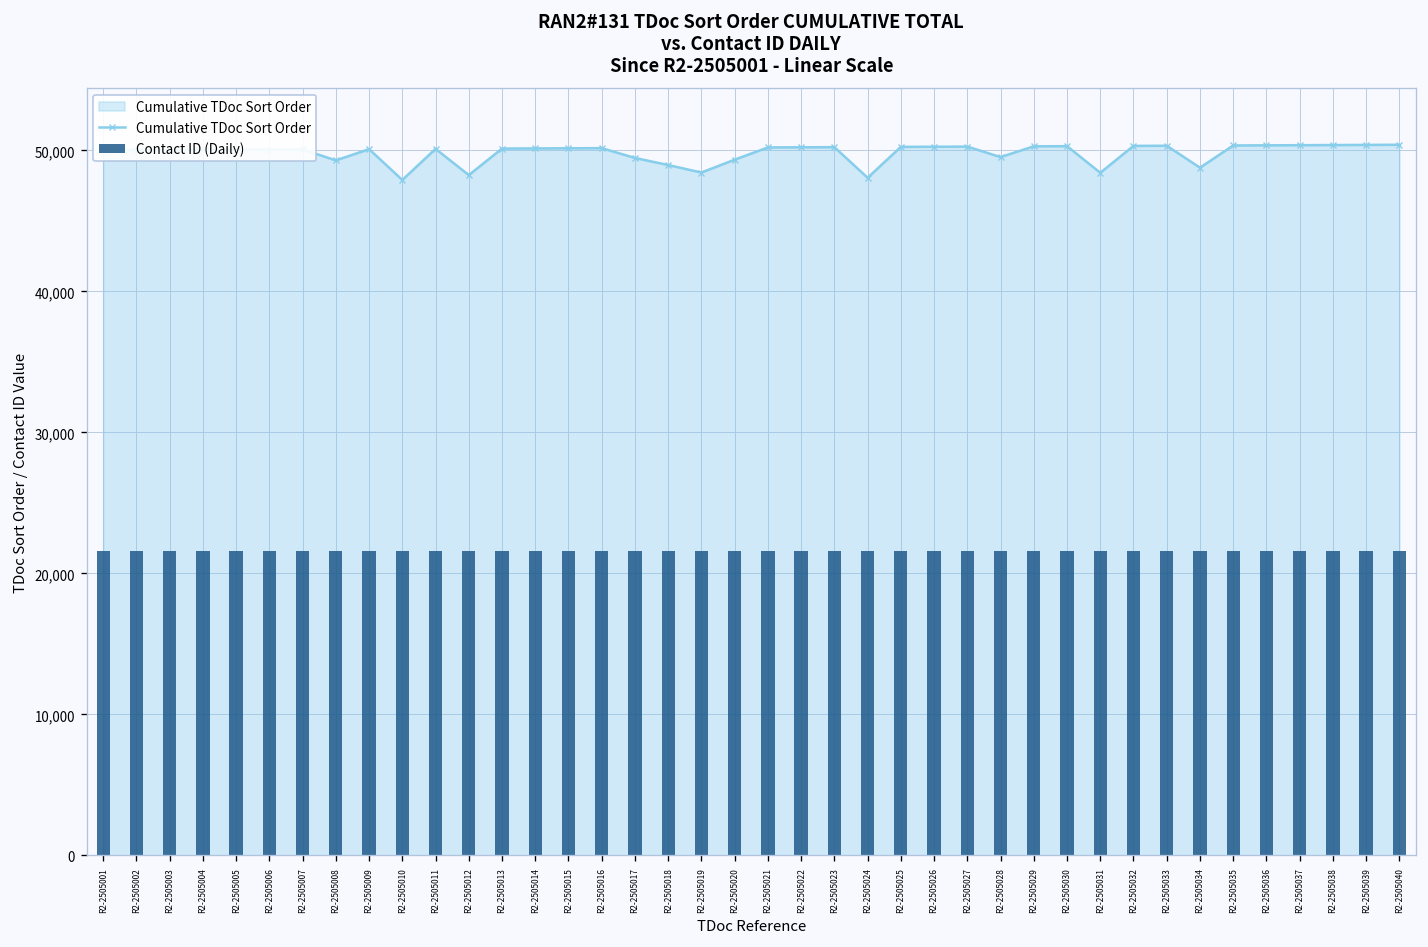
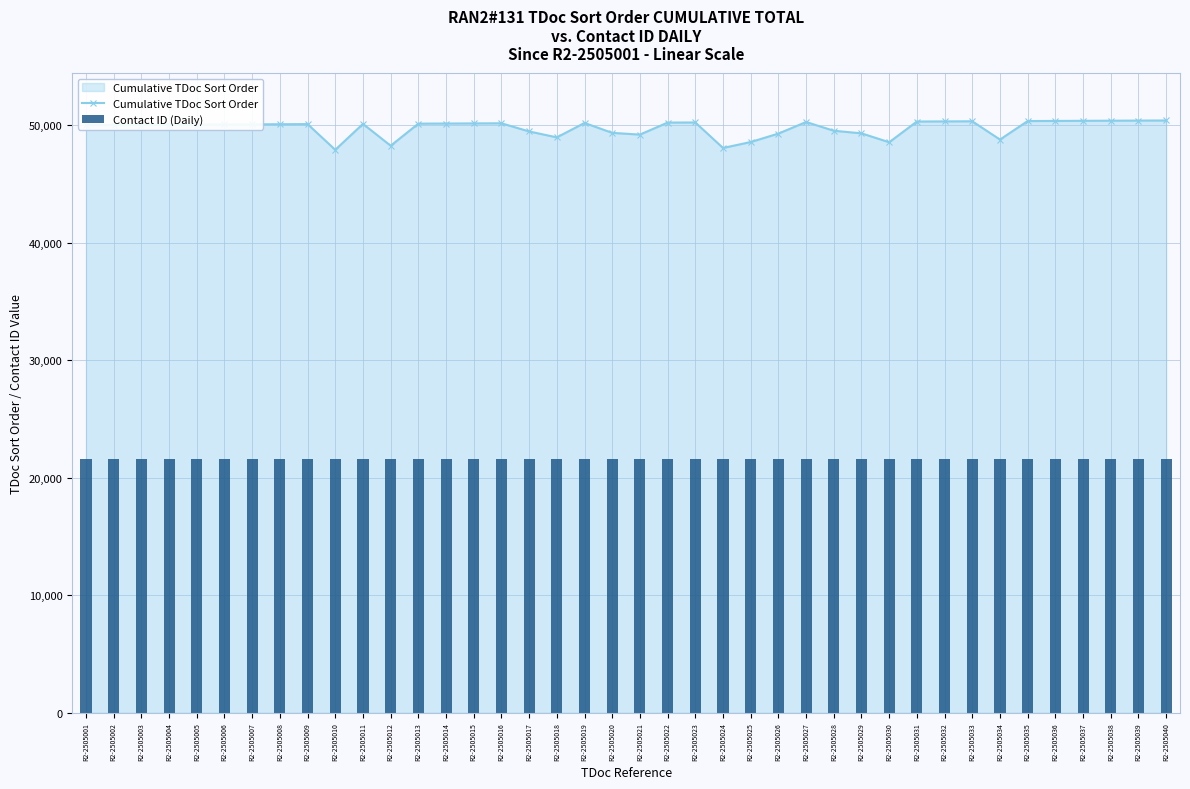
Cumulative TDoc Sort Order, R2-2505008: 49,300 -> 50,100
Cumulative TDoc Sort Order, R2-2505019: 48,400 -> 50,200
Cumulative TDoc Sort Order, R2-2505021: 50,200 -> 49,200
Cumulative TDoc Sort Order, R2-2505025: 50,300 -> 48,600
Cumulative TDoc Sort Order, R2-2505026: 50,300 -> 49,300
Cumulative TDoc Sort Order, R2-2505029: 50,300 -> 49,300
Cumulative TDoc Sort Order, R2-2505030: 50,300 -> 48,500
Cumulative TDoc Sort Order, R2-2505031: 48,400 -> 50,300
